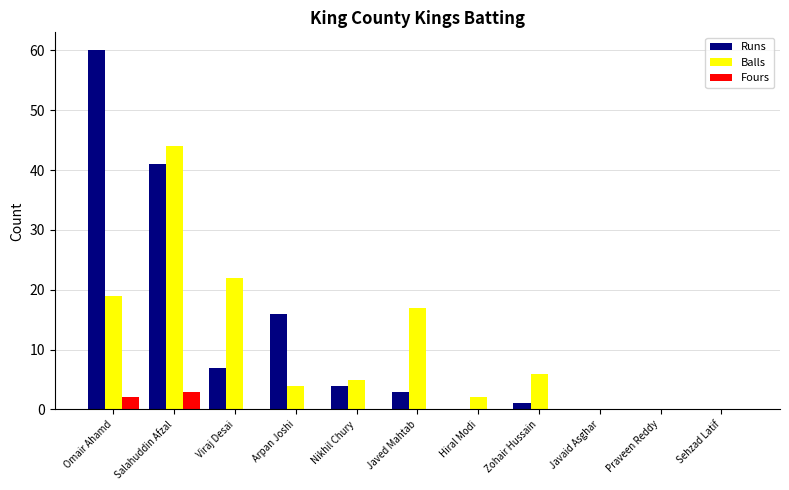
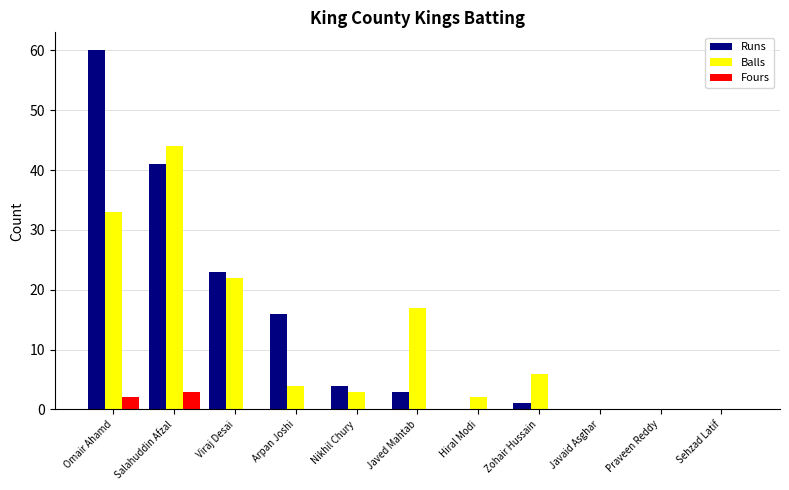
Balls, Omair Ahamd: 19 -> 33
Runs, Viraj Desai: 7 -> 23
Balls, Nikhil Chury: 5 -> 3
